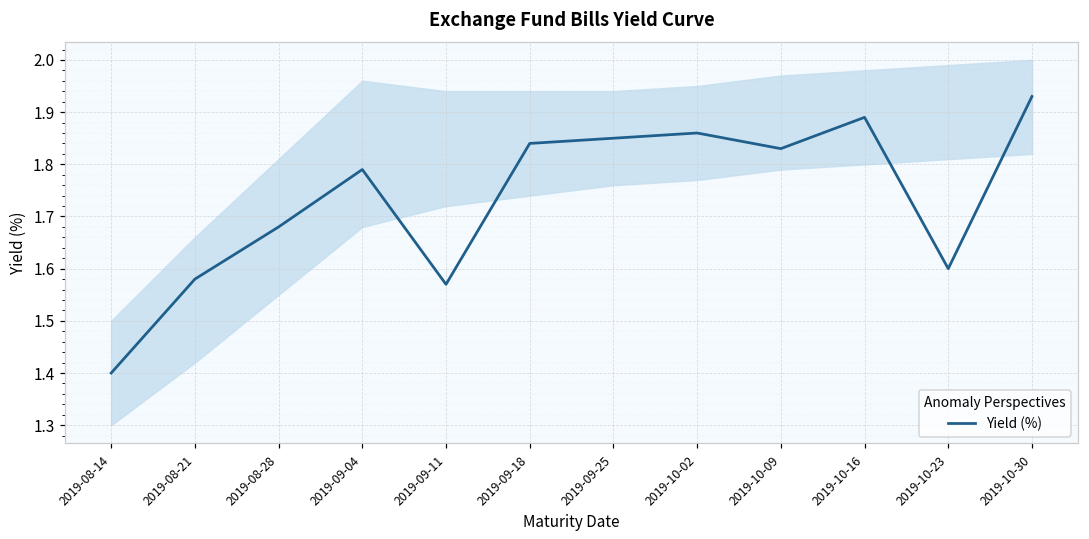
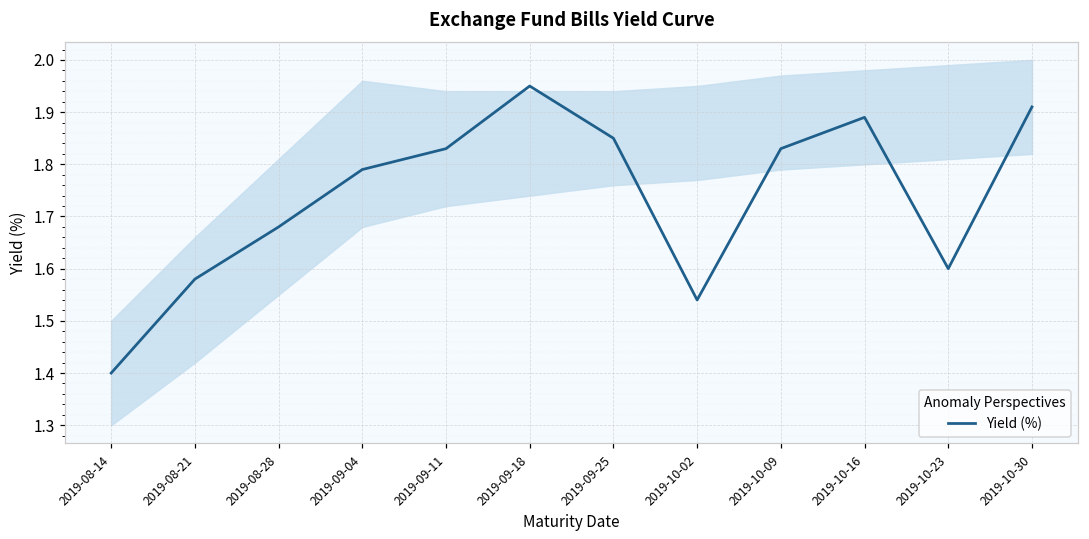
Yield (%), 2019-09-11: 1.57 -> 1.83
Yield (%), 2019-09-18: 1.84 -> 1.95
Yield (%), 2019-10-02: 1.86 -> 1.54
Yield (%), 2019-10-30: 1.93 -> 1.91
